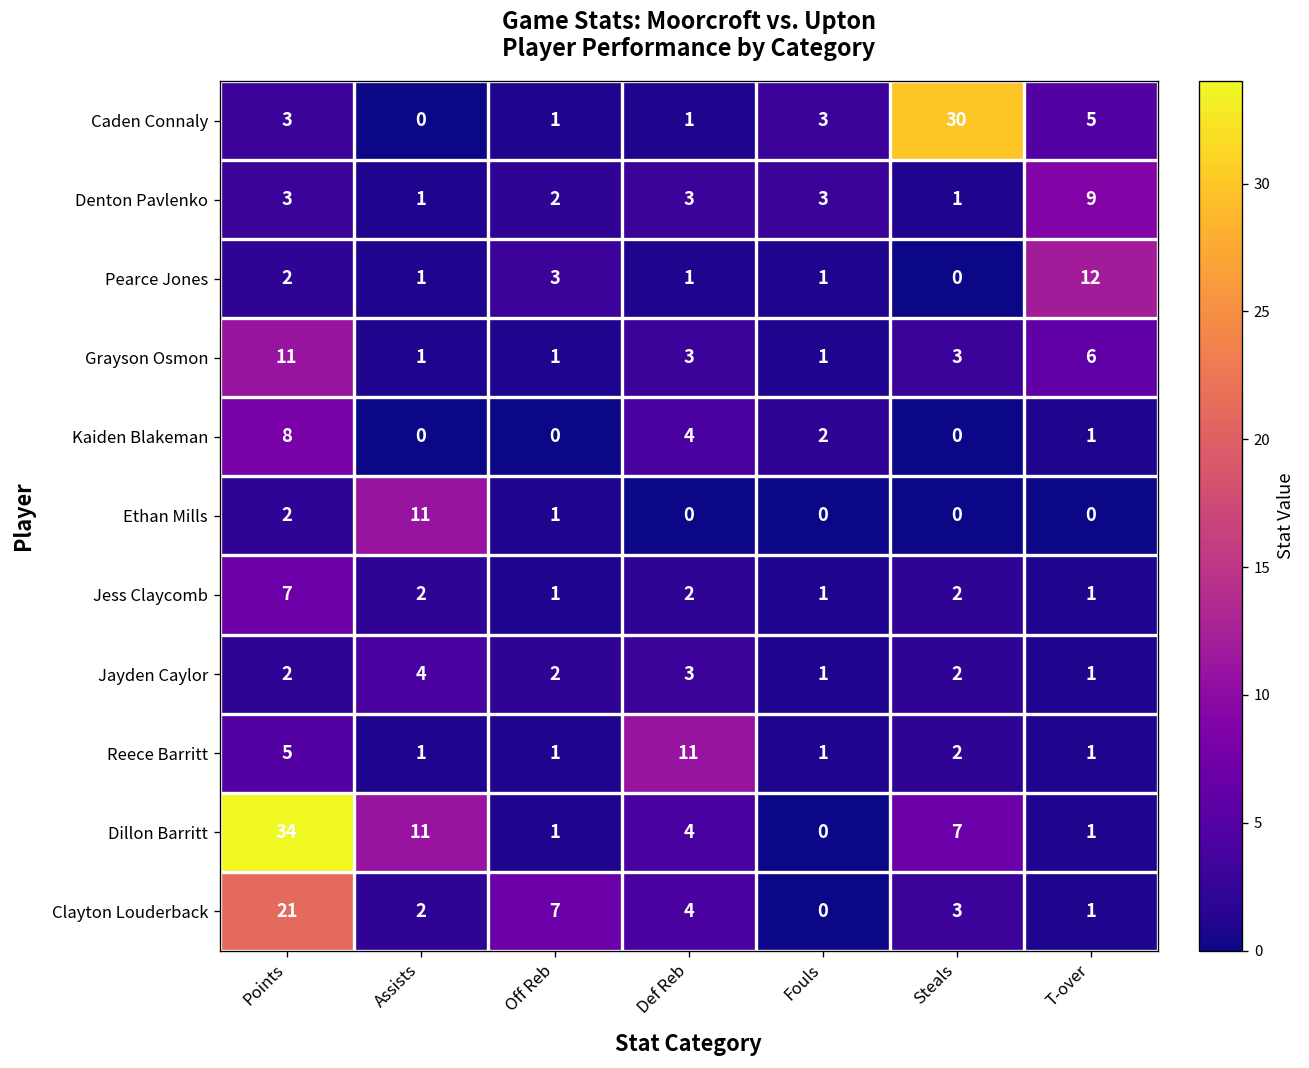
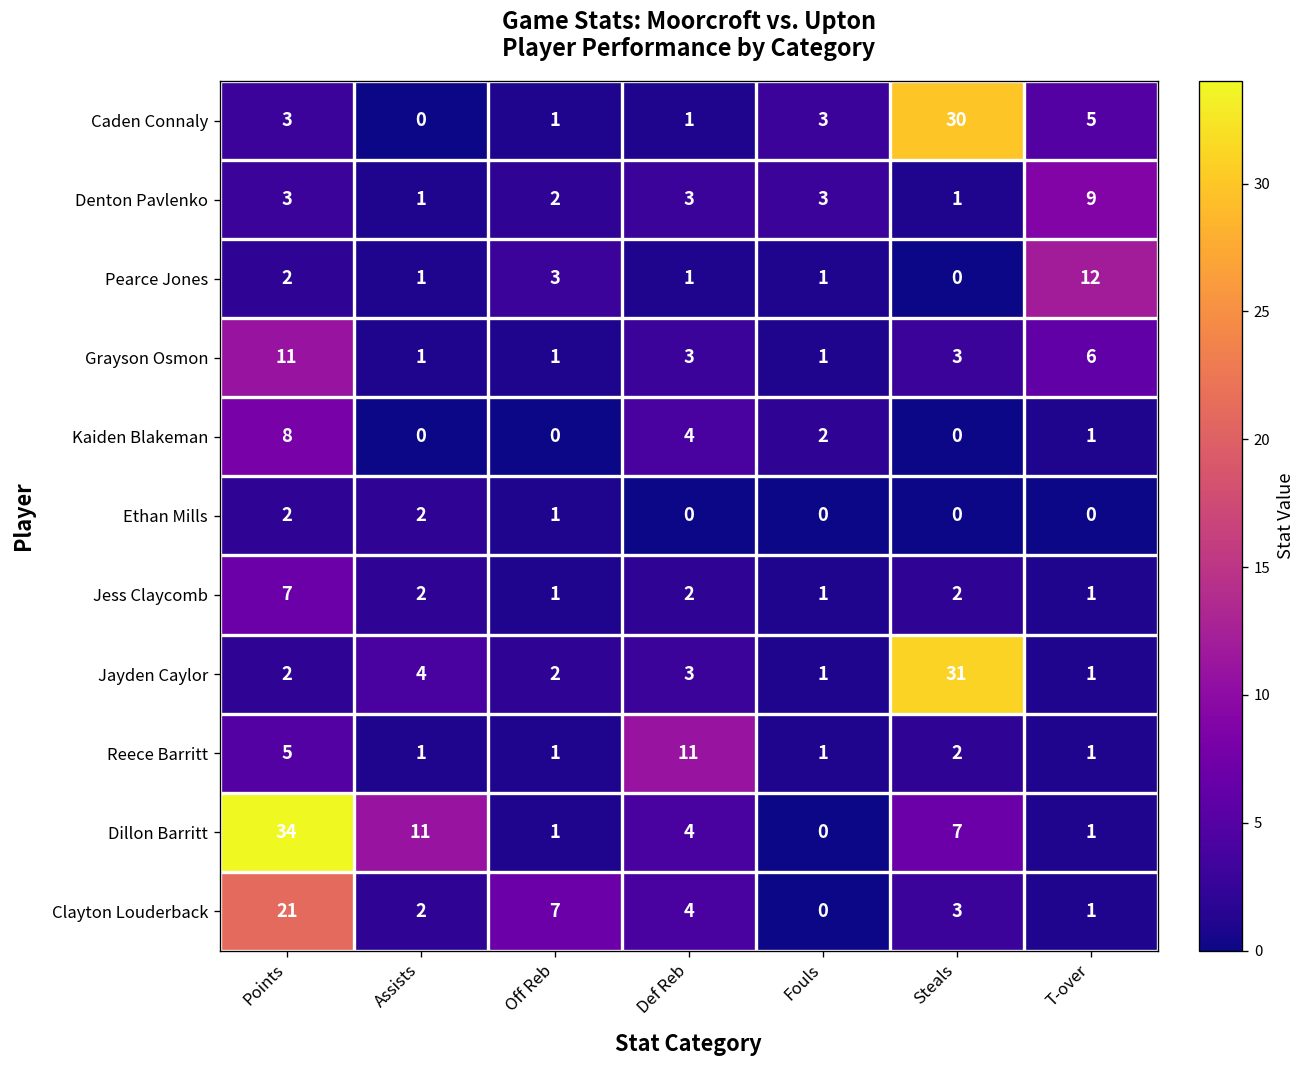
Ethan Mills, Assists: 11 -> 2
Jayden Caylor, Steals: 2 -> 31
